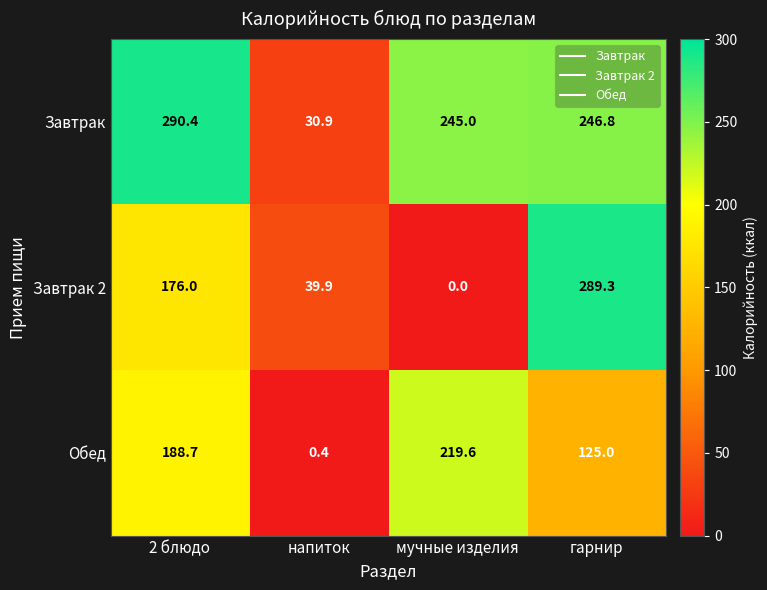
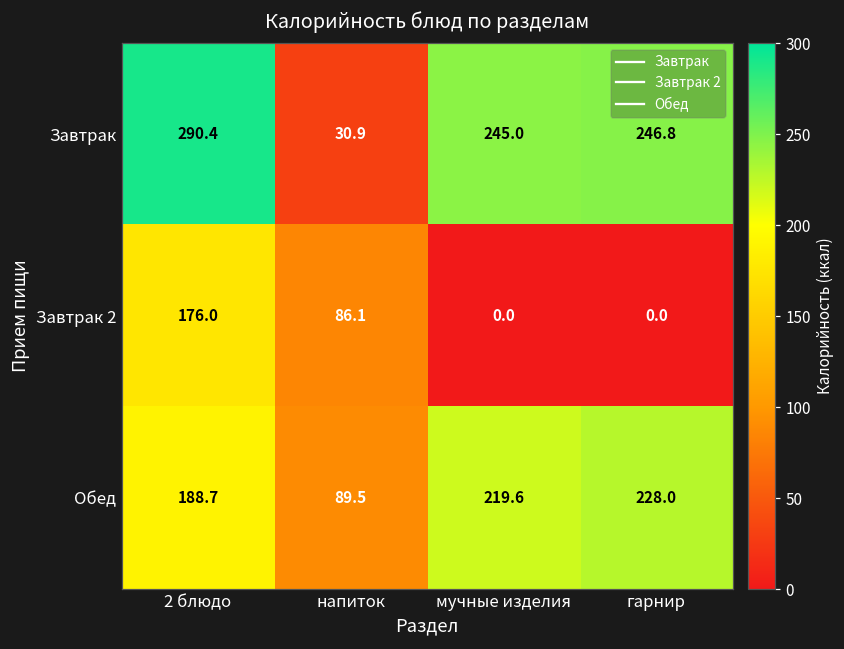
Завтрак 2, напиток: 39.9 -> 86.1
Завтрак 2, гарнир: 289.3 -> 0.0
Обед, напиток: 0.4 -> 89.5
Обед, гарнир: 125.0 -> 228.0
